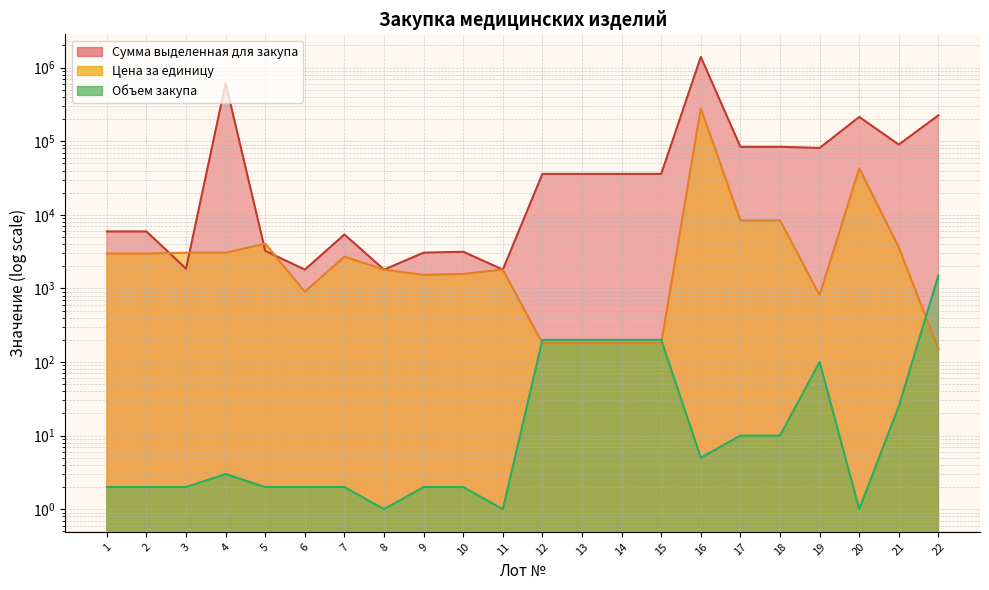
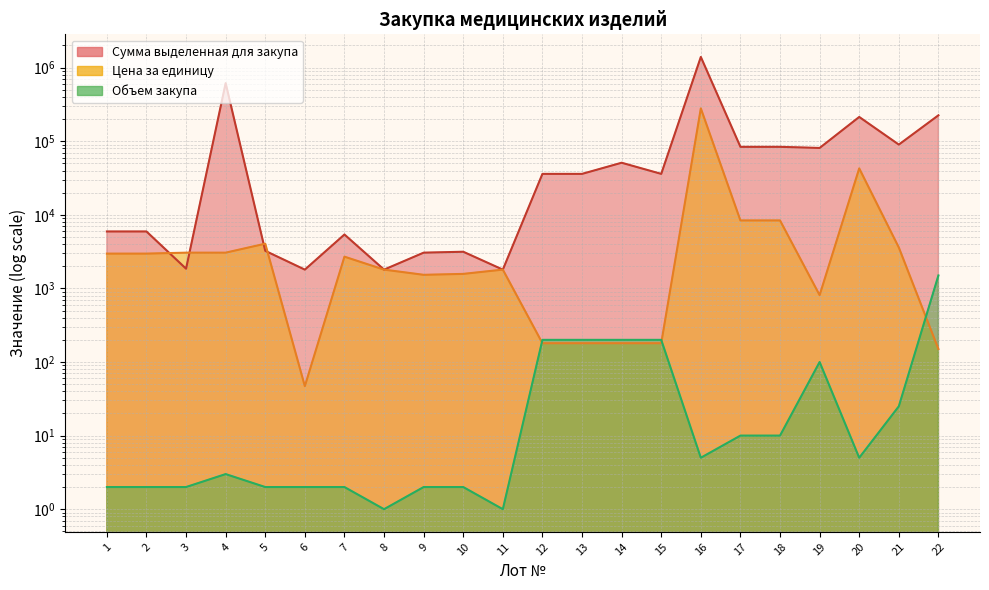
Цена за единицу, 6: 900 -> 50
Сумма выделенная для закупа, 14: 40000 -> 50000
Объем закупа, 20: 1 -> 5
